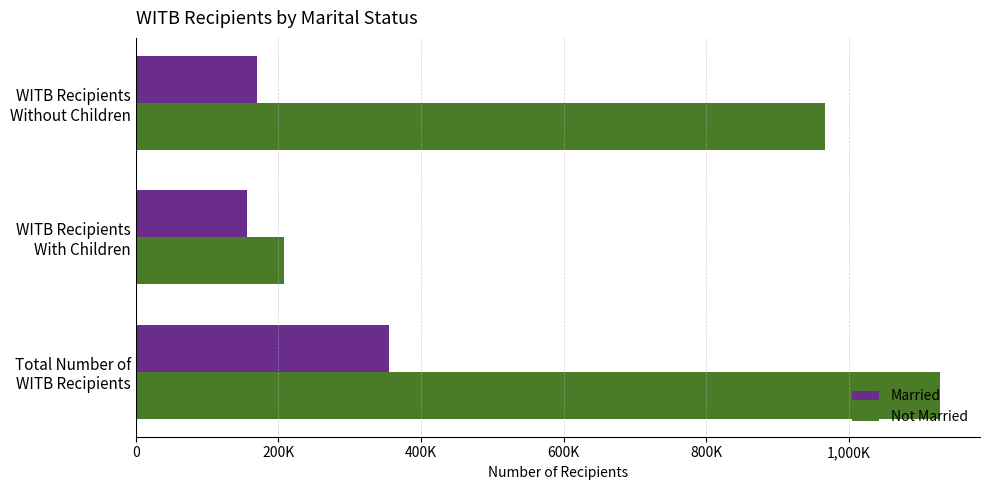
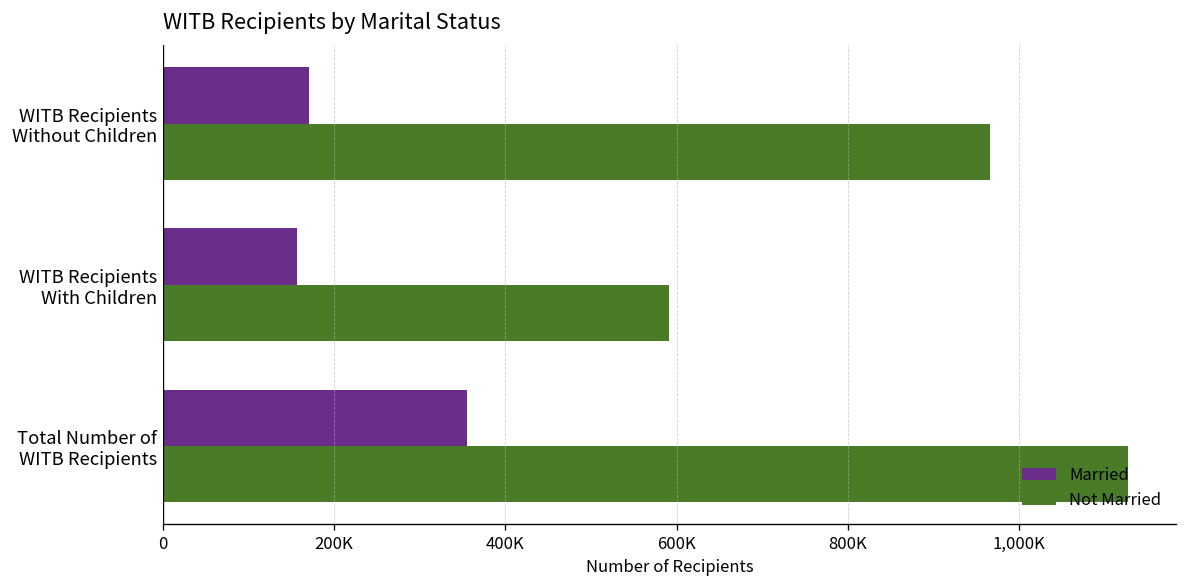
Not Married, WITB Recipients With Children: 210,000 -> 590,000
